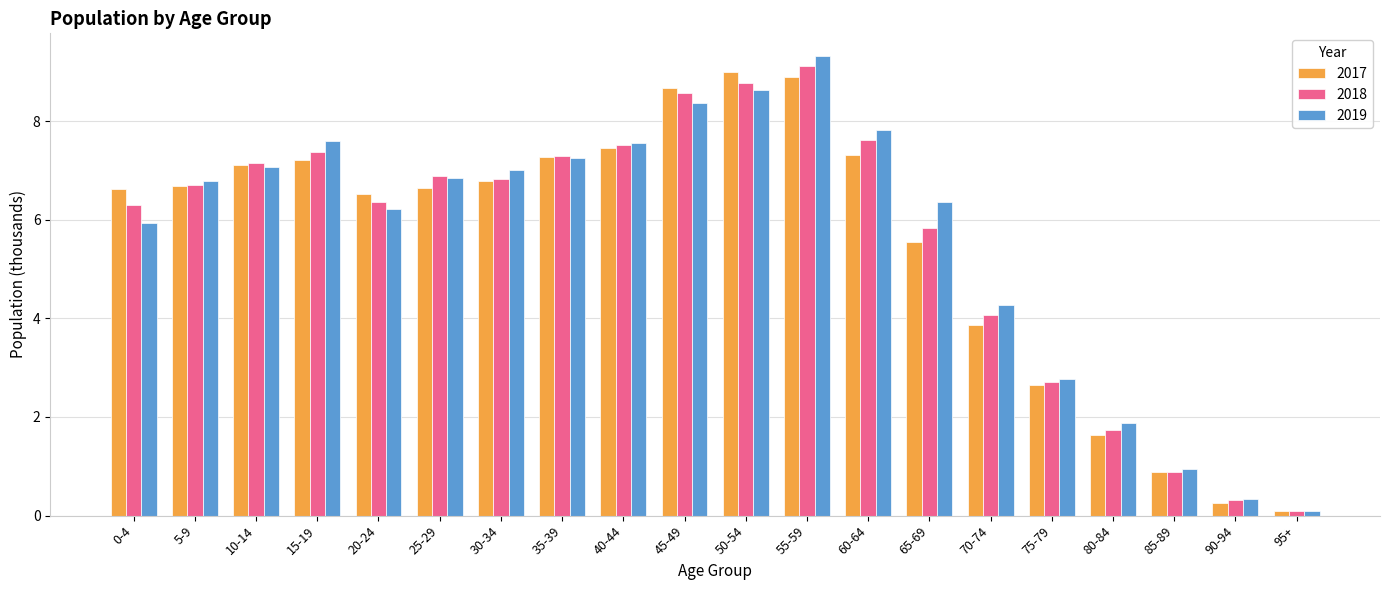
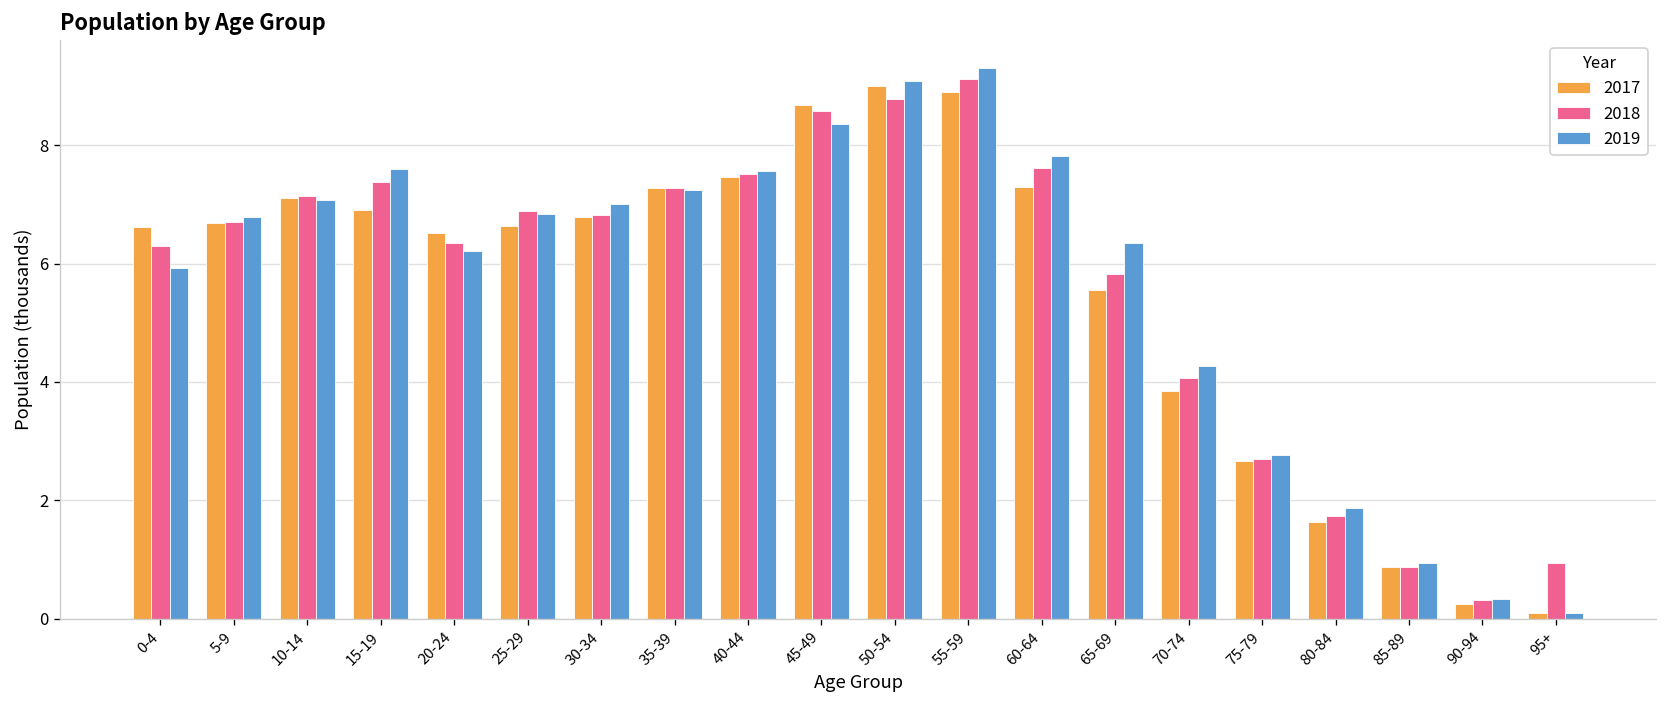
2017, 15-19: 7.2 -> 6.9
2019, 50-54: 8.6 -> 9.1
2018, 95+: 0.1 -> 0.9
